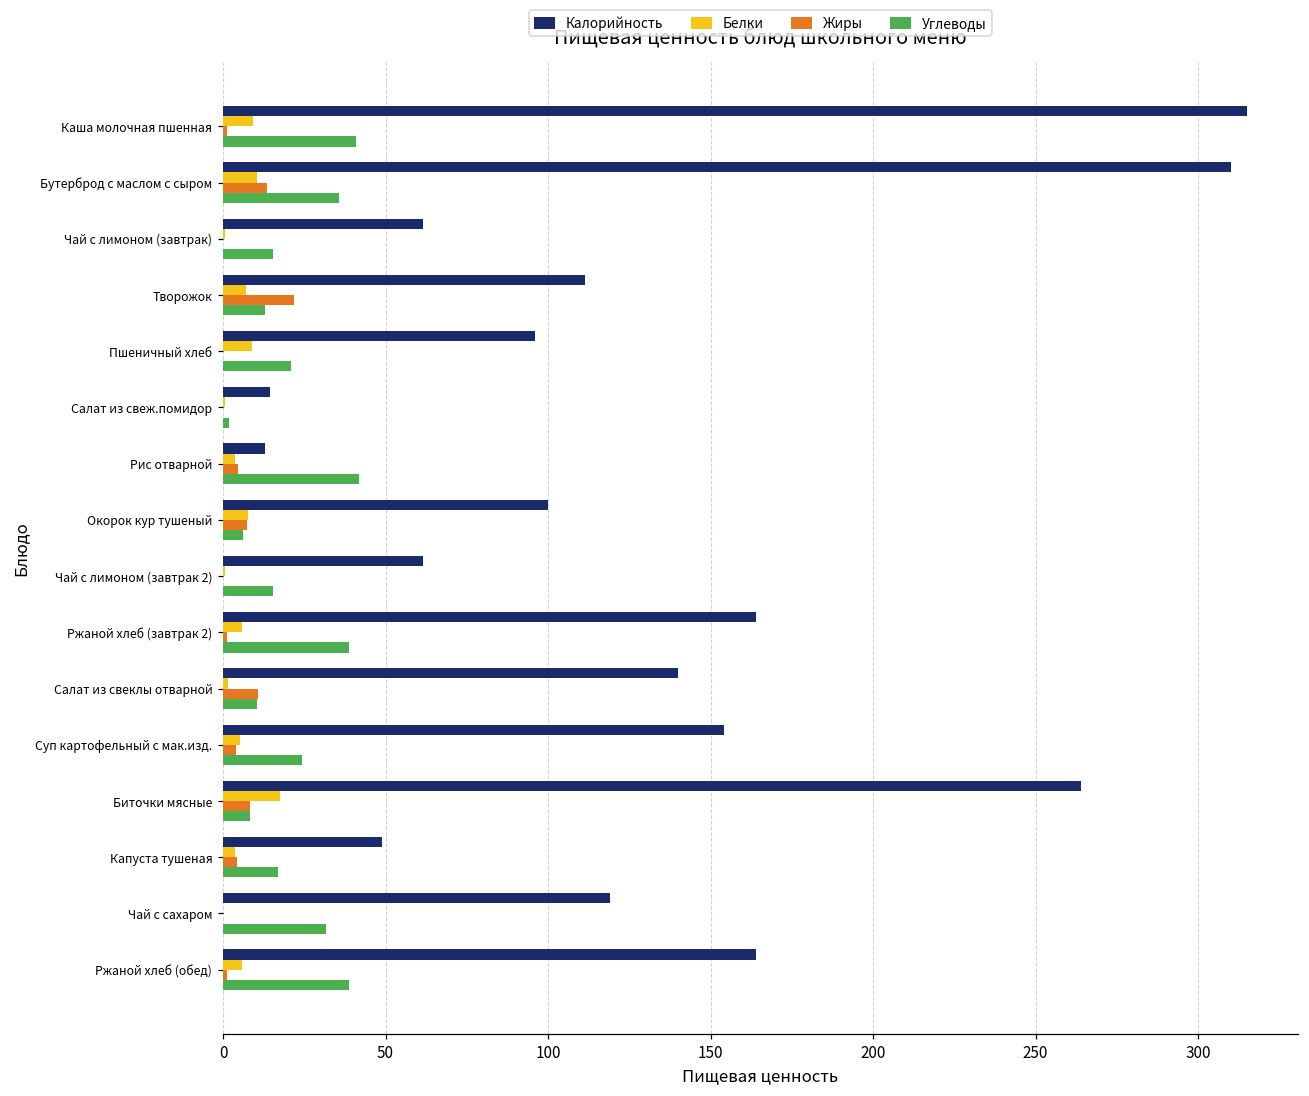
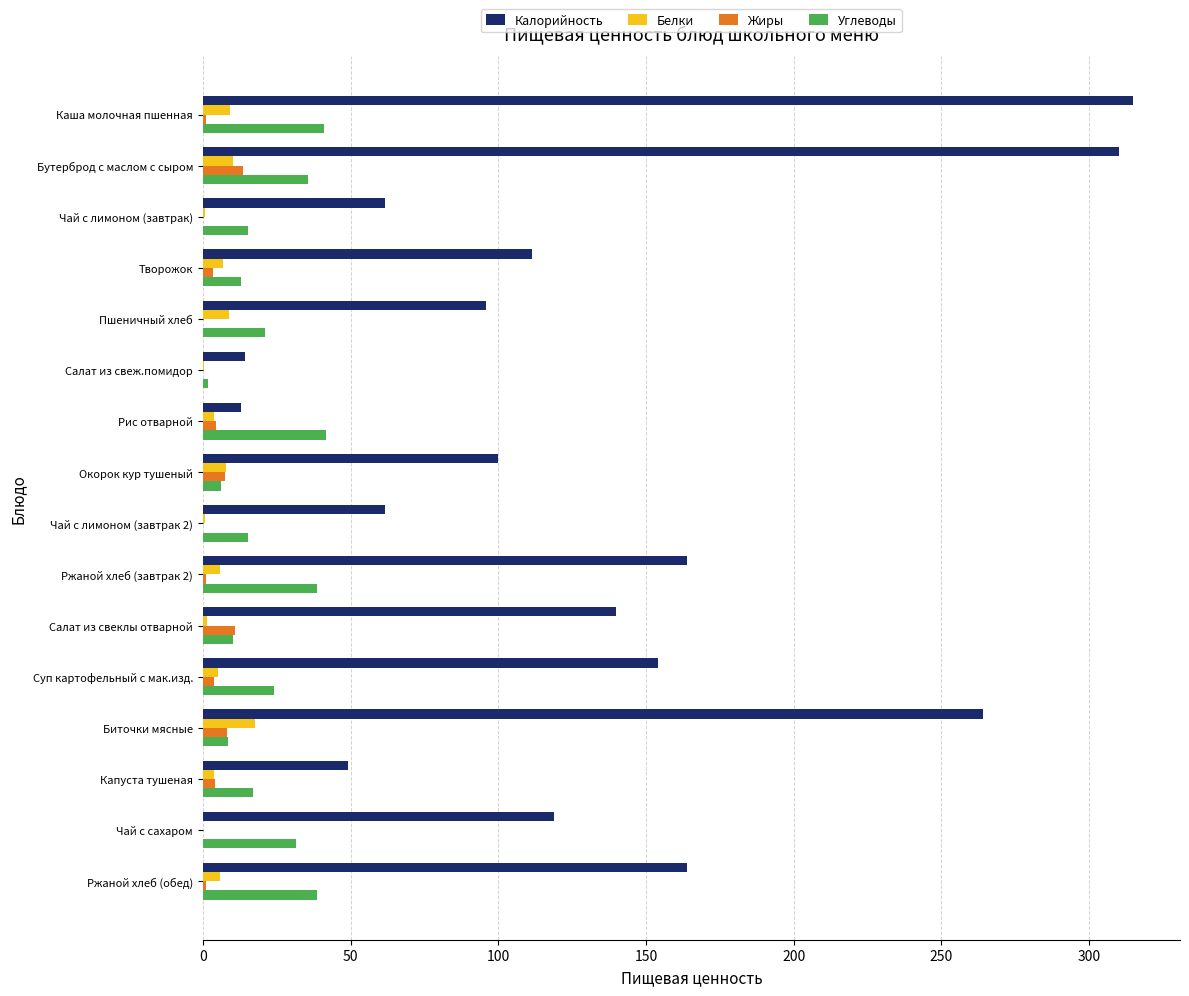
Жиры, Творожок: 22 -> 4
